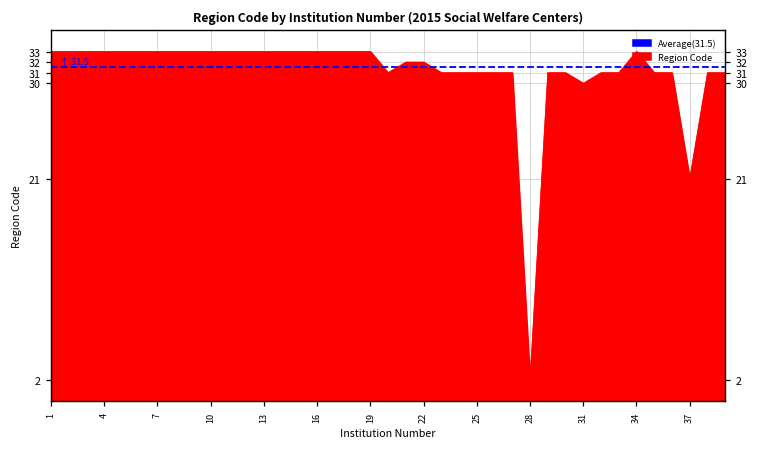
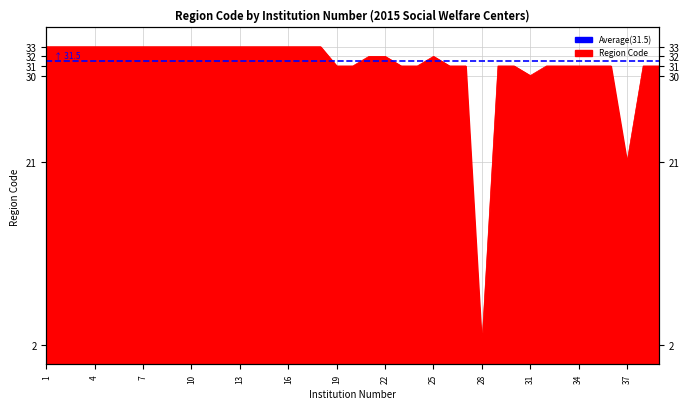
19: 33 -> 31
25: 31 -> 32
34: 33 -> 31
